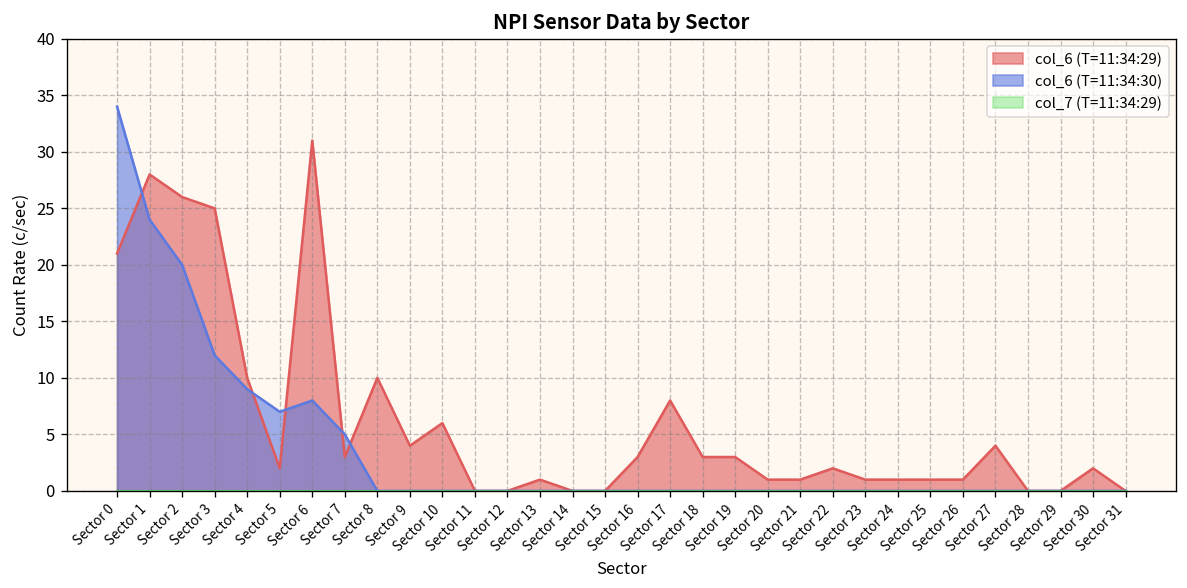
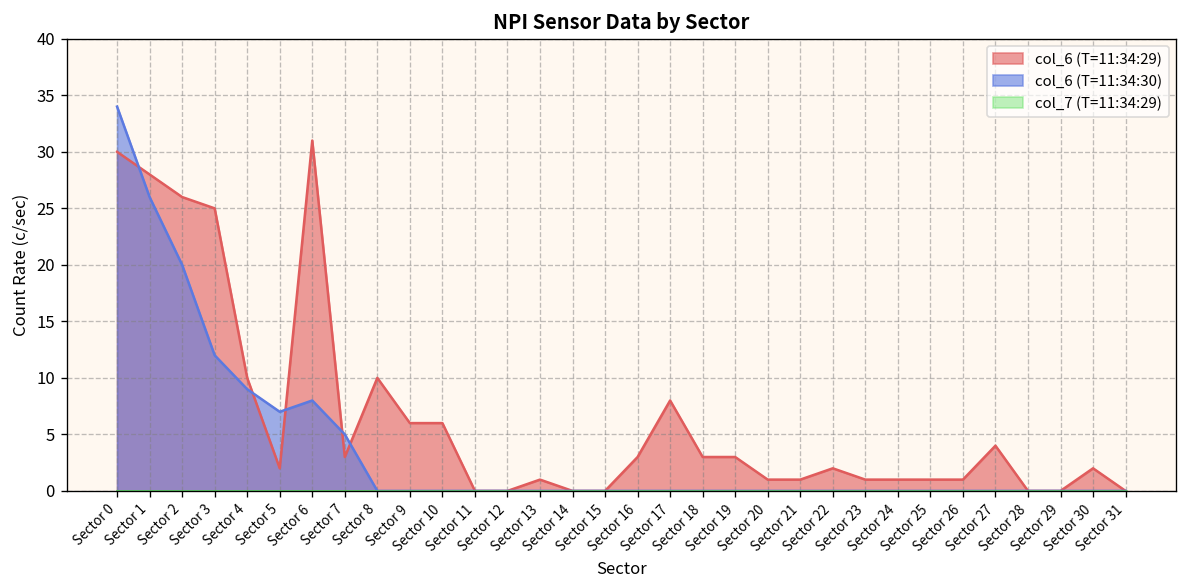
col_6 (T=11:34:29), Sector 0: 21 -> 30
col_6 (T=11:34:30), Sector 1: 24 -> 26
col_6 (T=11:34:29), Sector 9: 4 -> 6
